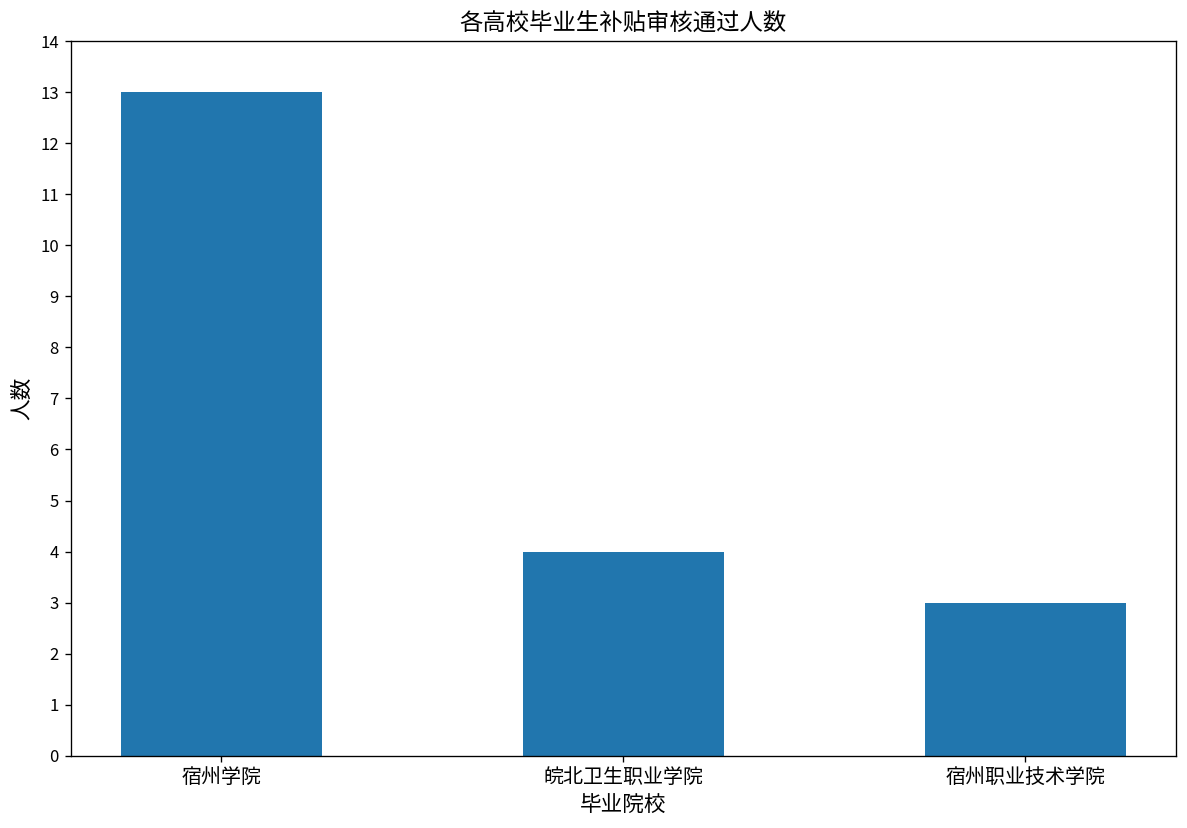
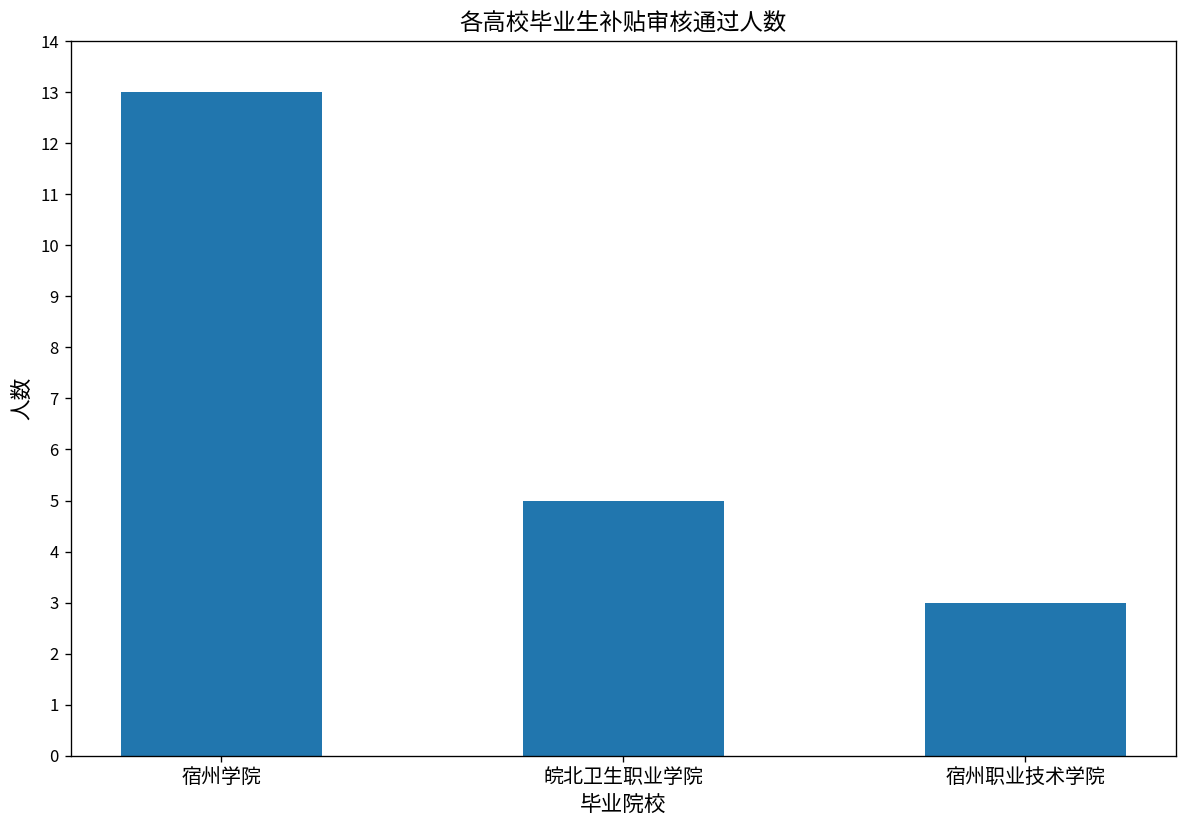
皖北卫生职业学院: 4 -> 5
